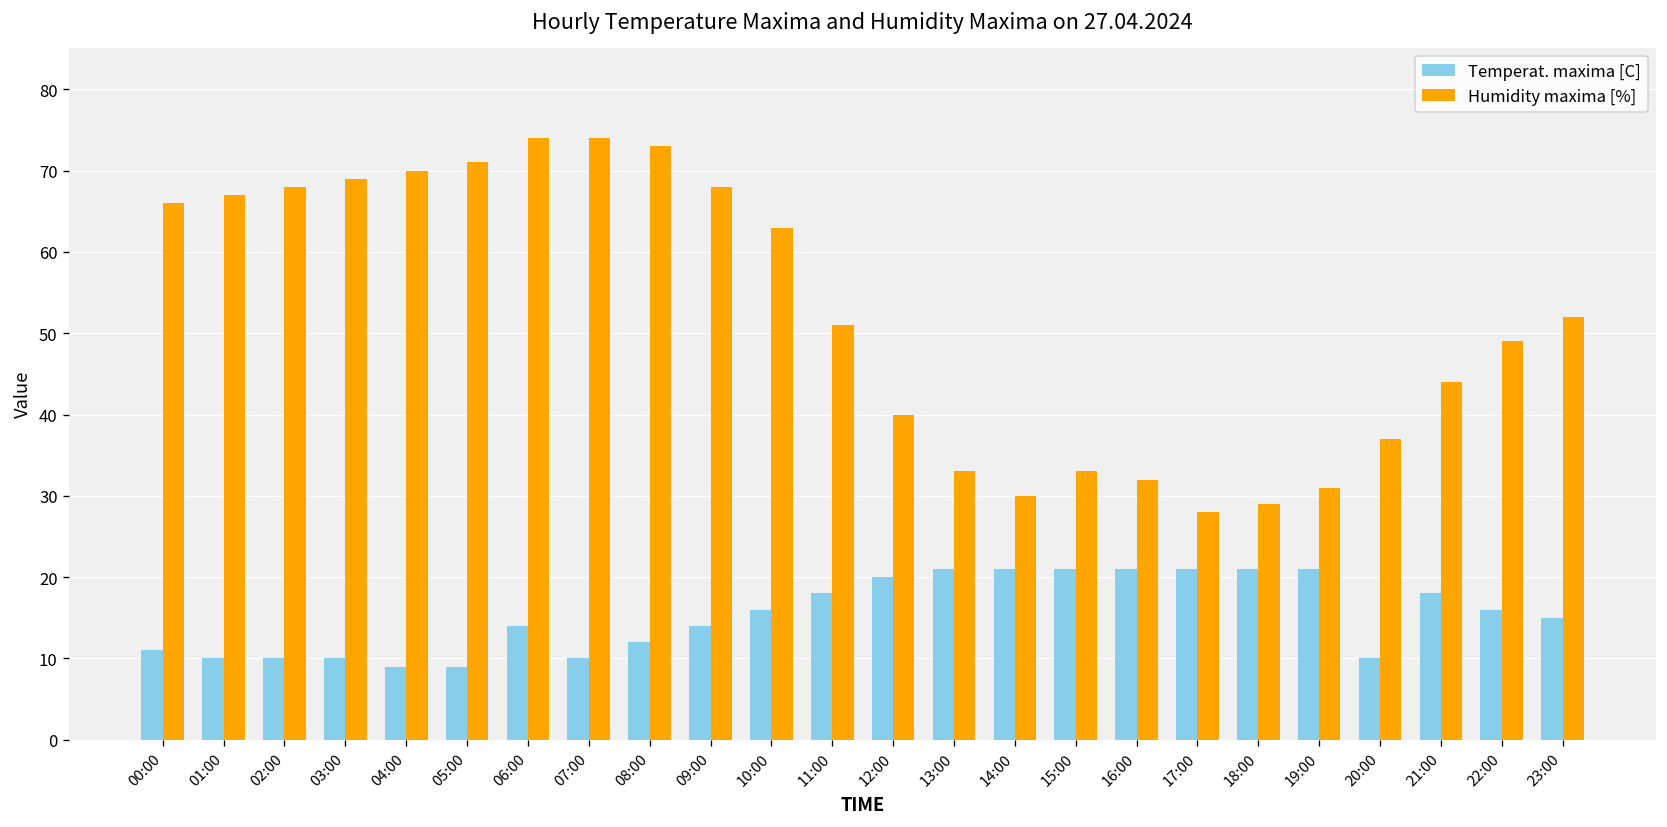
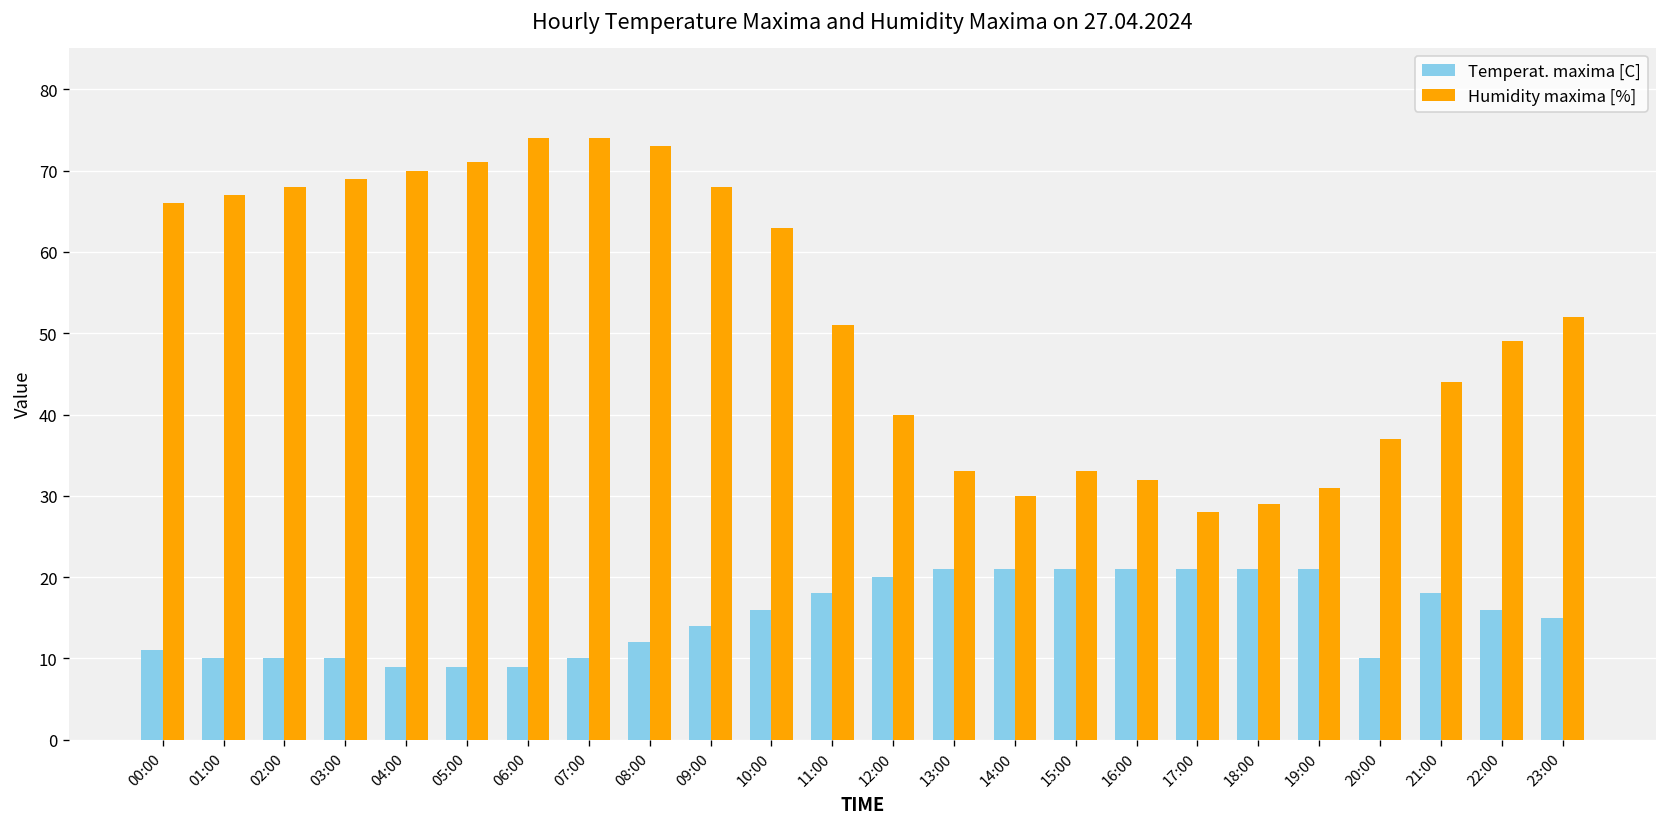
Temperat. maxima [C], 06:00: 14 -> 9
